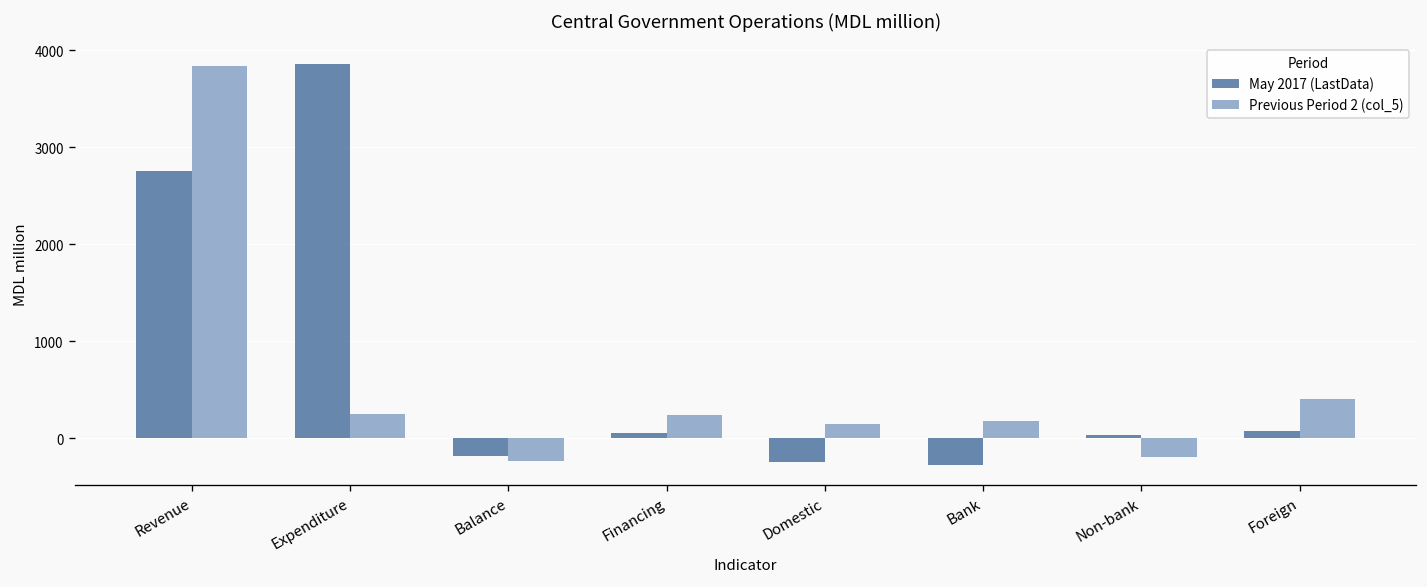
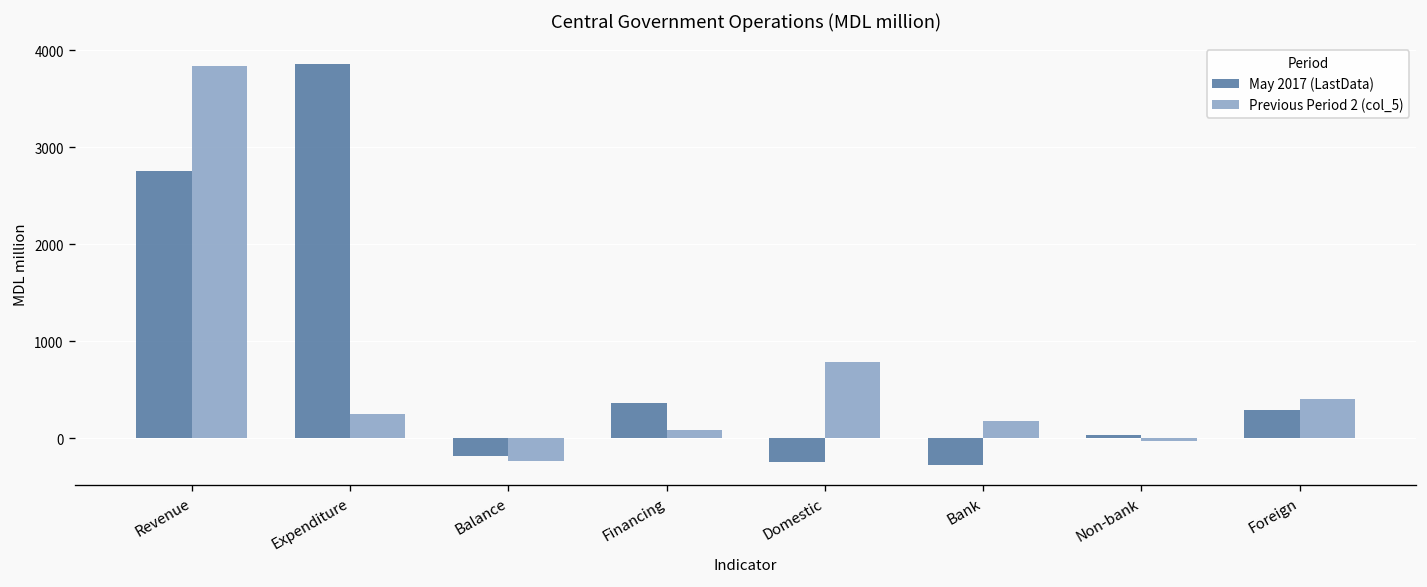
May 2017 (LastData), Financing: 100 -> 400
Previous Period 2 (col_5), Financing: 200 -> 100
Previous Period 2 (col_5), Domestic: 100 -> 800
Previous Period 2 (col_5), Non-bank: -200 -> 0
May 2017 (LastData), Foreign: 100 -> 300
